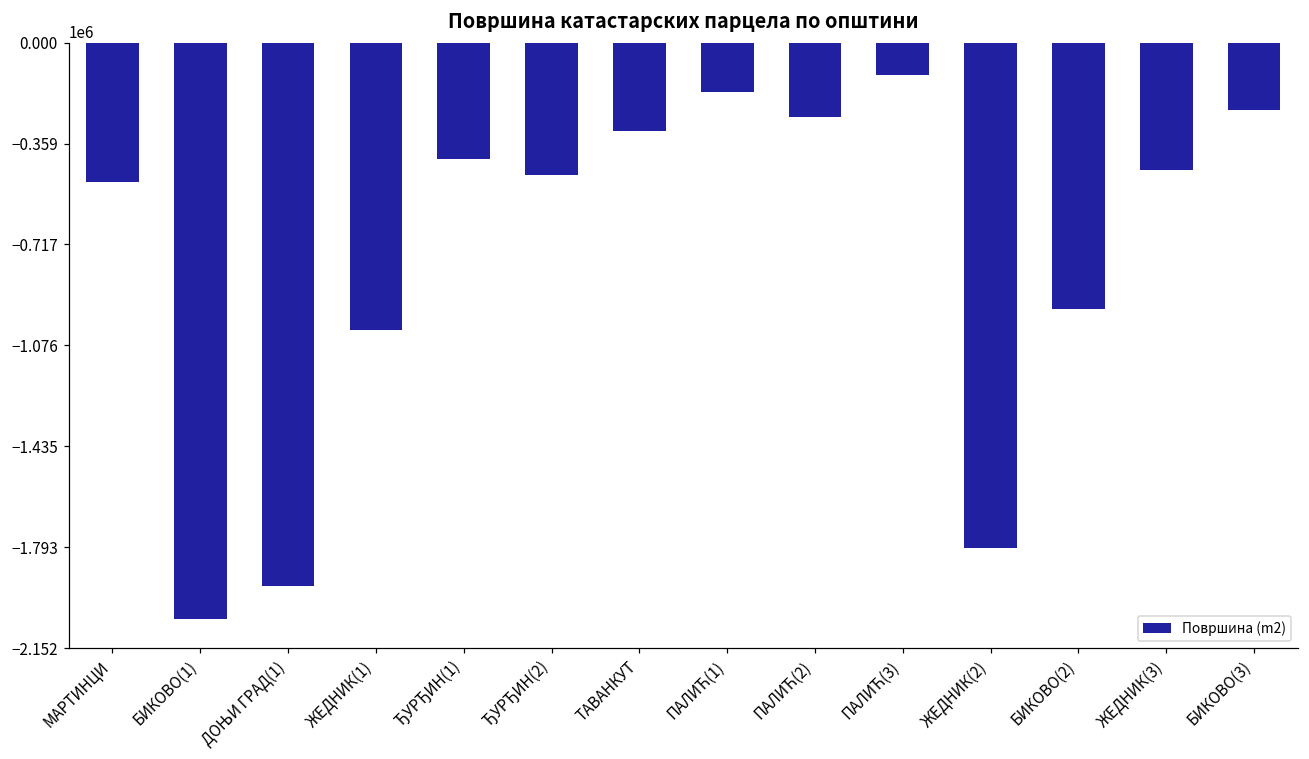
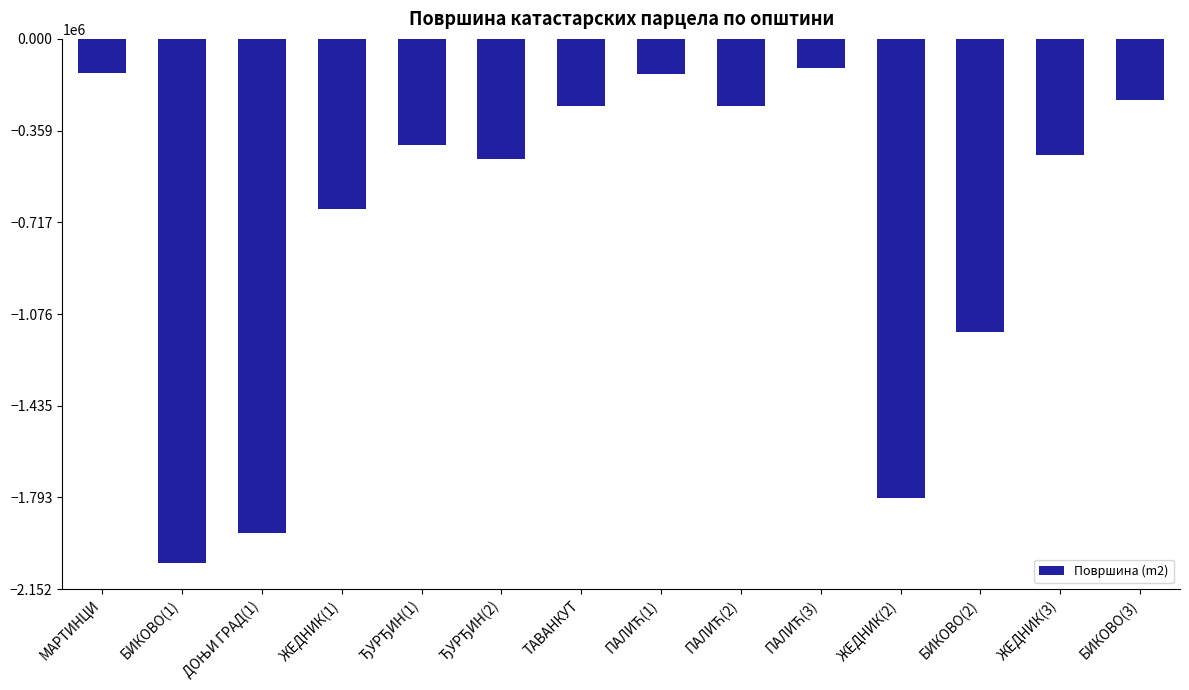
МАРТИНЦИ: -490000 -> -130000
ЖЕДНИК(1): -1020000 -> -670000
ТАВАНКУТ: -310000 -> -260000
ПАЛИЋ(1): -180000 -> -140000
БИКОВО(2): -950000 -> -1140000
